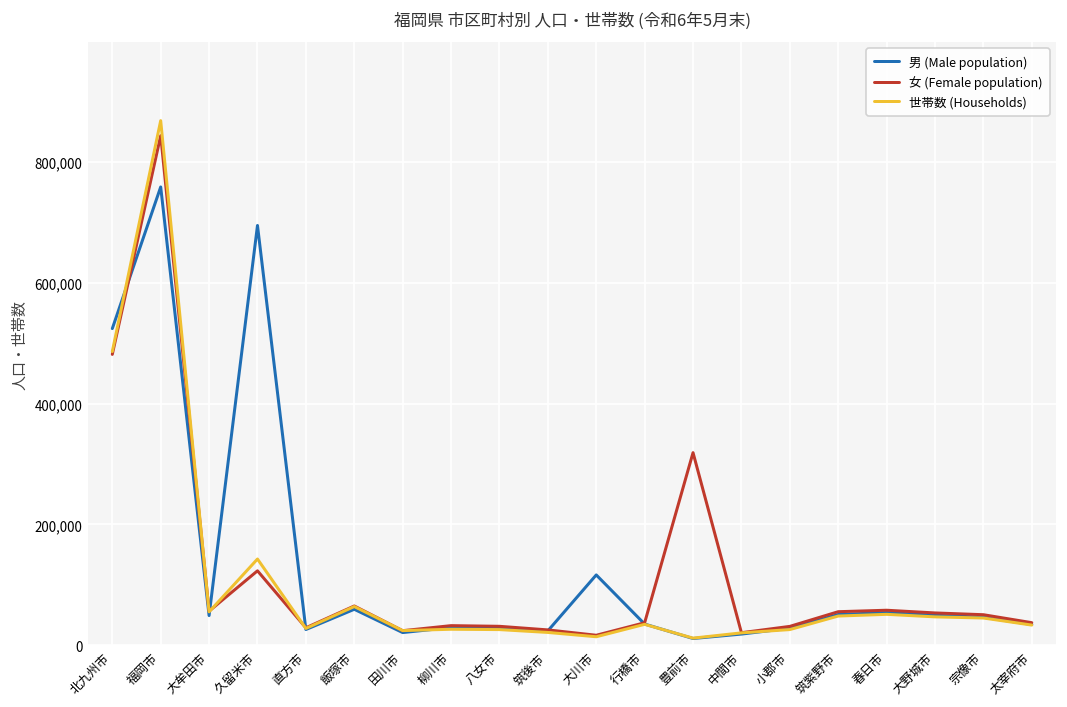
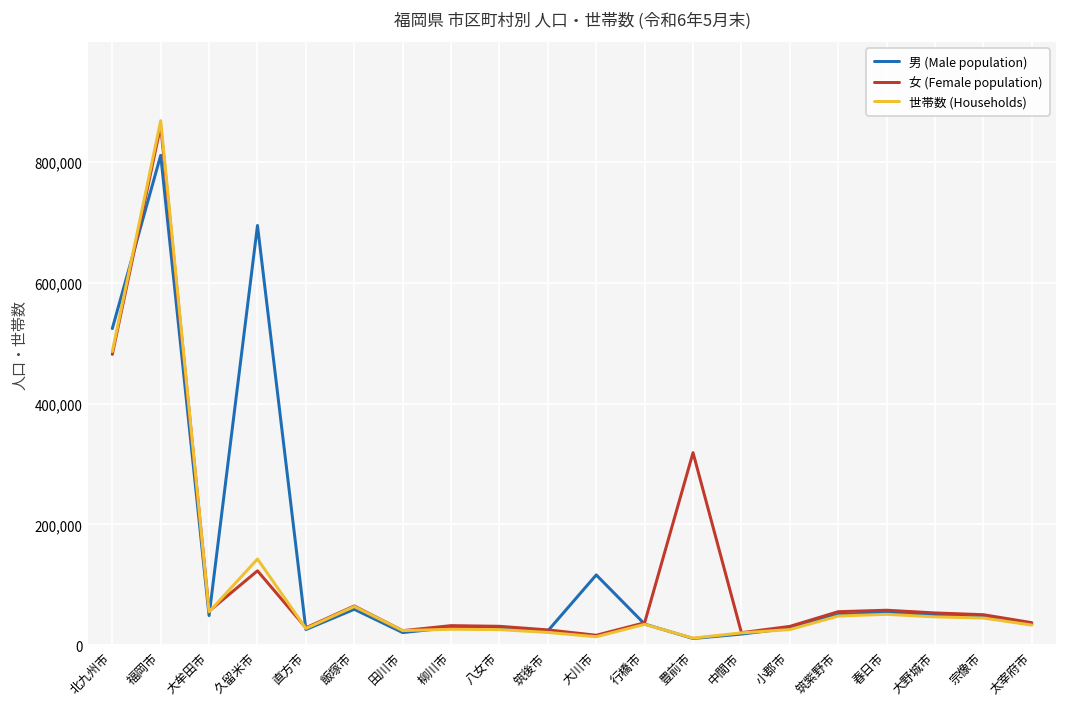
男 (Male population), 福岡市: 760,000 -> 810,000
女 (Female population), 福岡市: 840,000 -> 860,000
